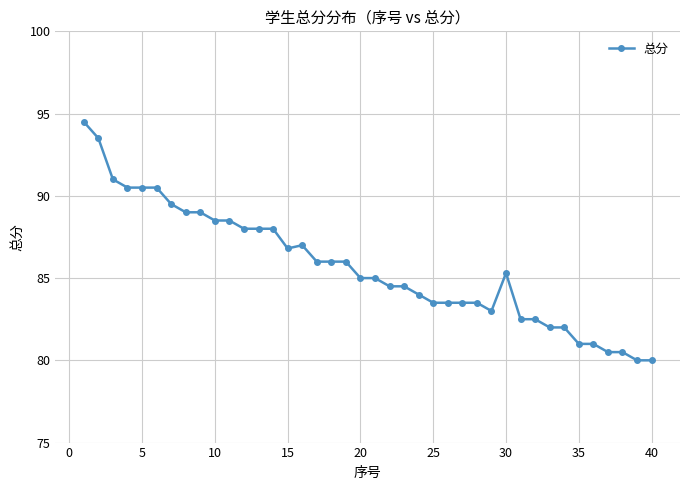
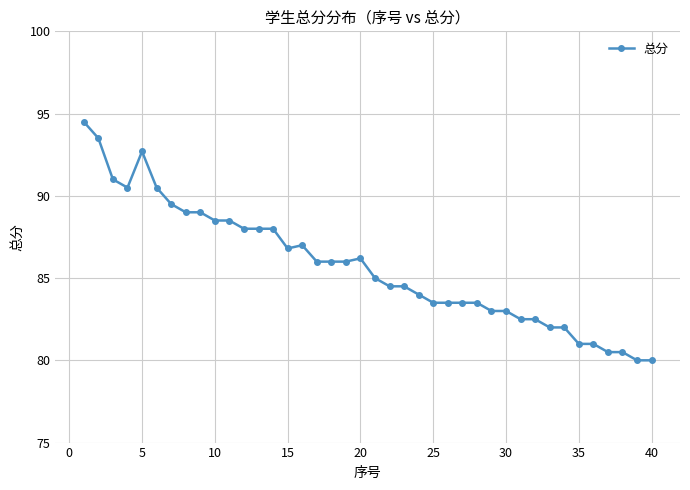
5: 90.5 -> 92.7
20: 85.0 -> 86.2
30: 85.3 -> 83.0
